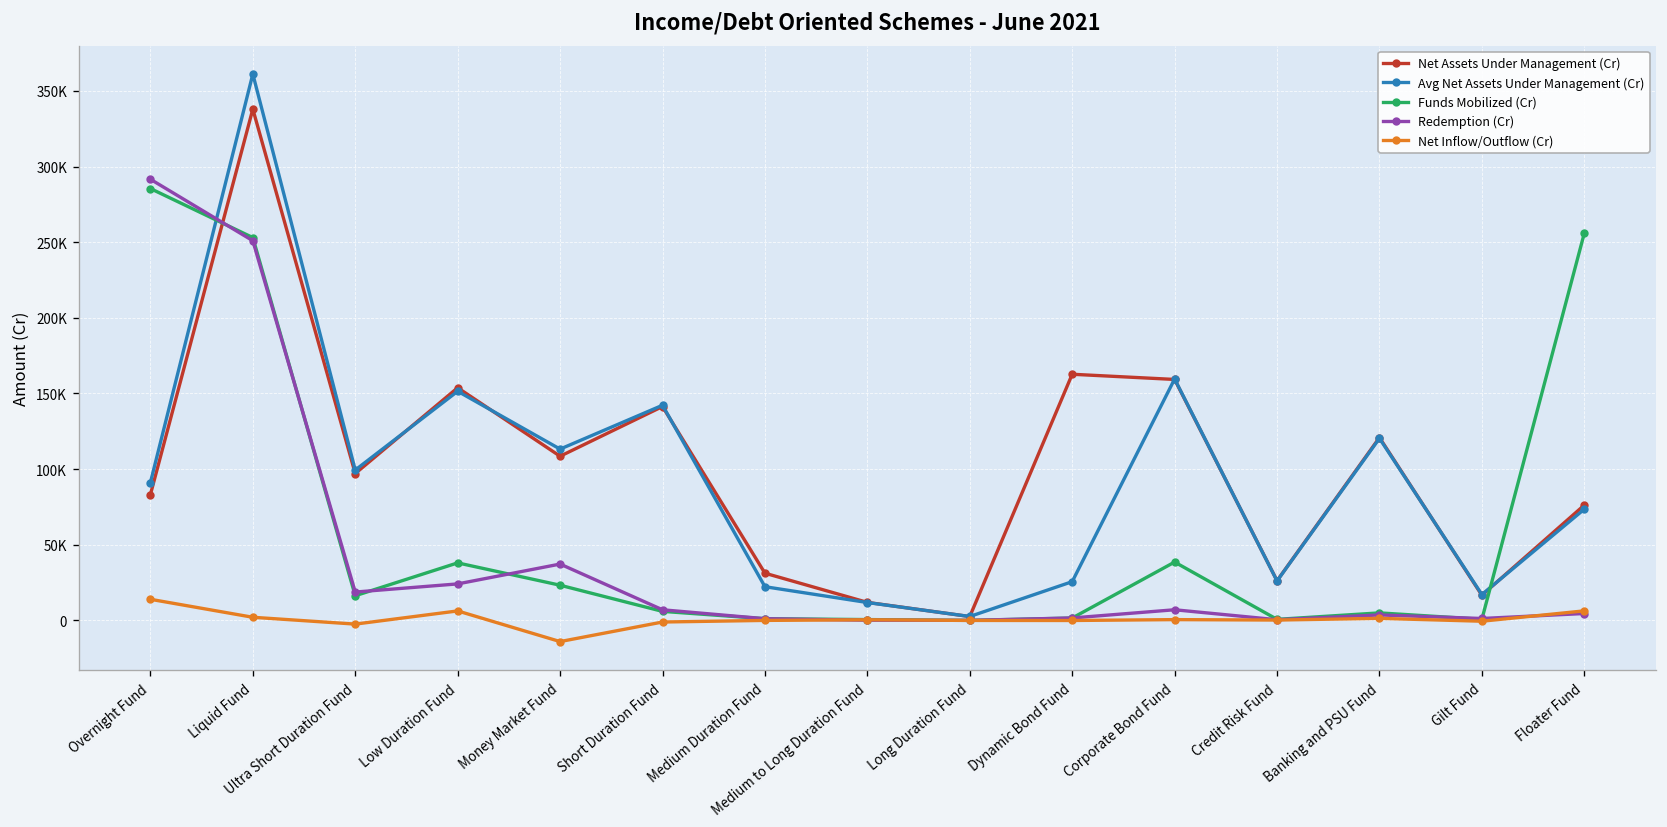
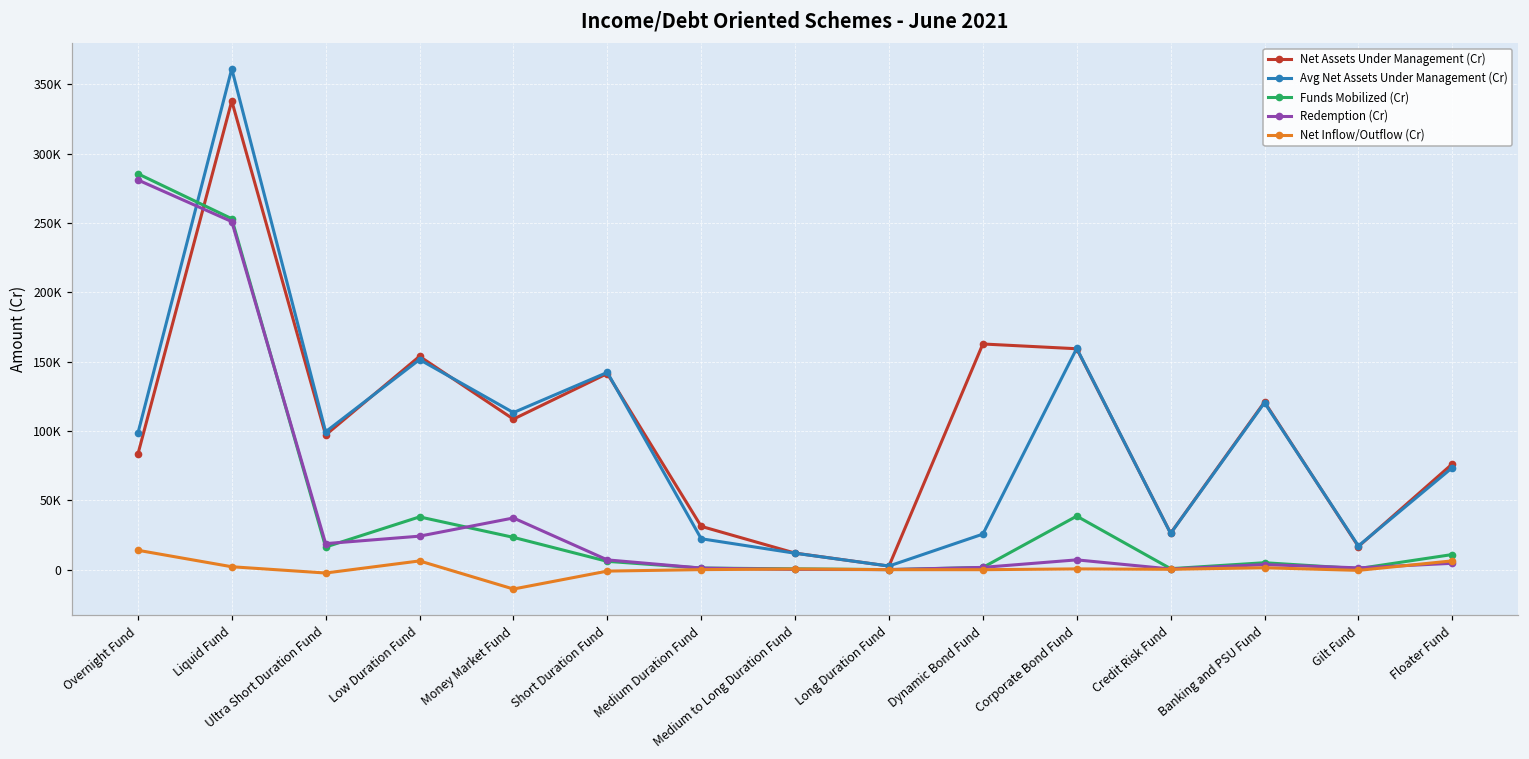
Avg Net Assets Under Management (Cr), Overnight Fund: 91000 -> 98000
Redemption (Cr), Overnight Fund: 292000 -> 281000
Funds Mobilized (Cr), Floater Fund: 256000 -> 11000
